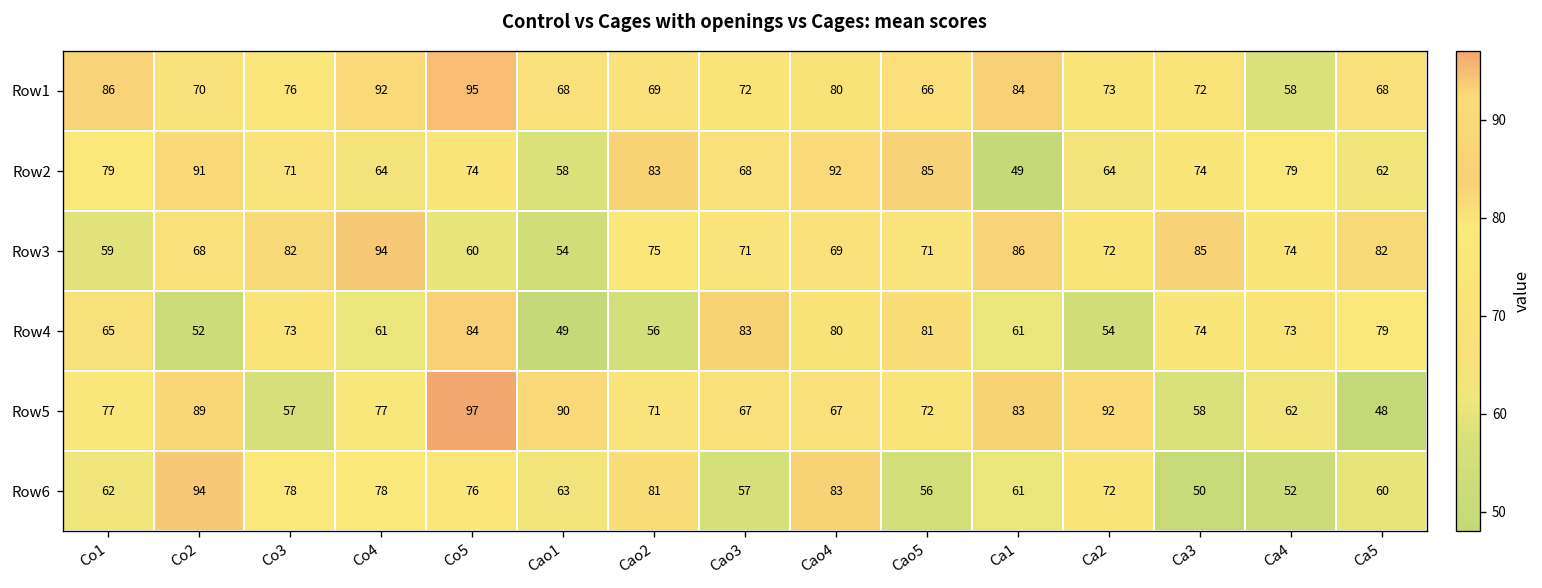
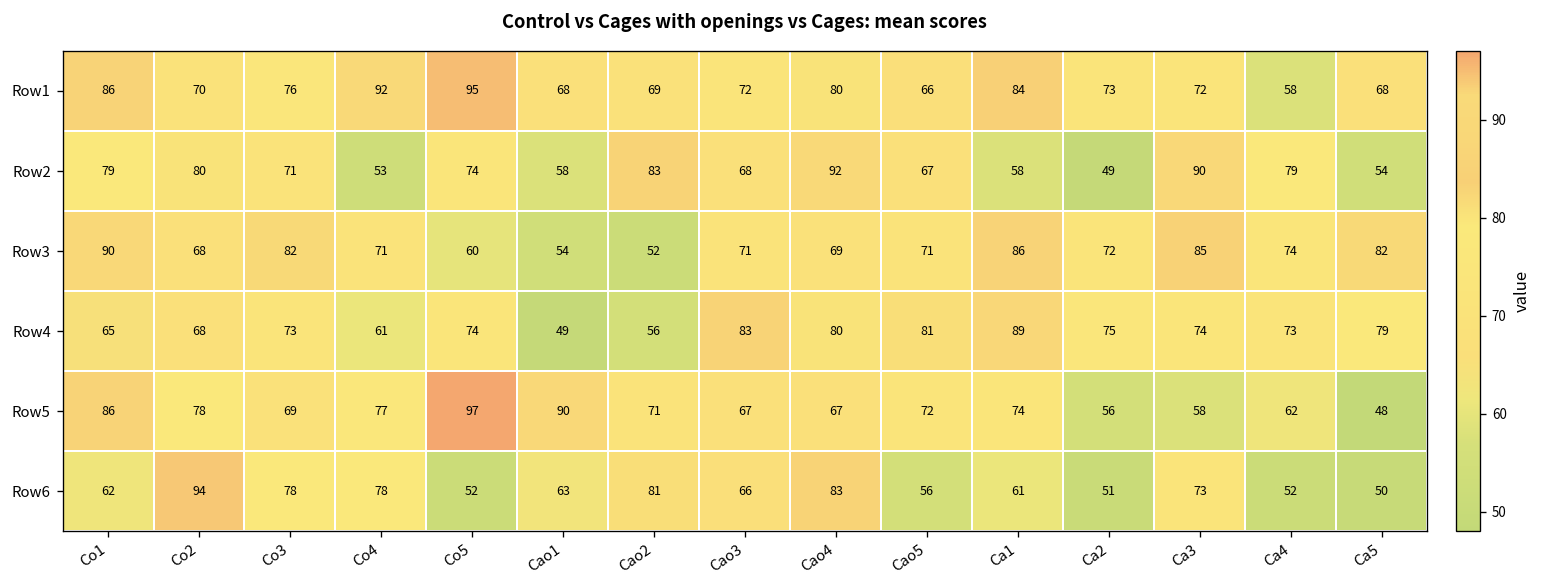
Row2, Co2: 91 -> 80
Row2, Co4: 64 -> 53
Row2, Cao5: 85 -> 67
Row2, Ca1: 49 -> 58
Row2, Ca2: 64 -> 49
Row2, Ca3: 74 -> 90
Row2, Ca5: 62 -> 54
Row3, Co1: 59 -> 90
Row3, Co4: 94 -> 71
Row3, Cao2: 75 -> 52
Row4, Co2: 52 -> 68
Row4, Co5: 84 -> 74
Row4, Ca1: 61 -> 89
Row4, Ca2: 54 -> 75
Row5, Co1: 77 -> 86
Row5, Co2: 89 -> 78
Row5, Co3: 57 -> 69
Row5, Ca1: 83 -> 74
Row5, Ca2: 92 -> 56
Row6, Co5: 76 -> 52
Row6, Cao3: 57 -> 66
Row6, Ca2: 72 -> 51
Row6, Ca3: 50 -> 73
Row6, Ca5: 60 -> 50
